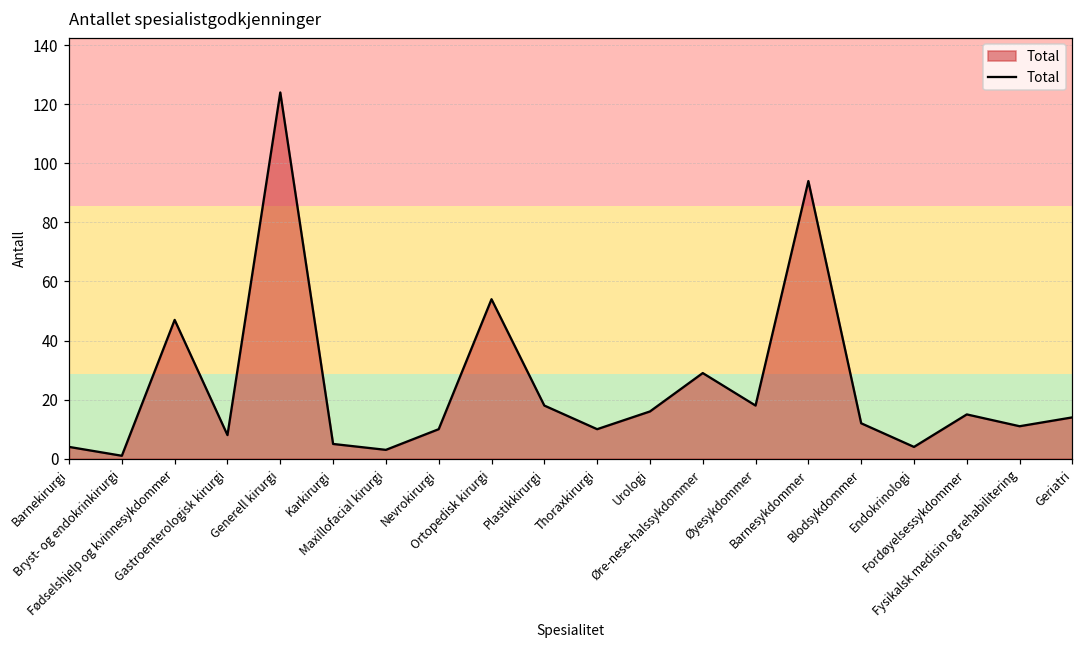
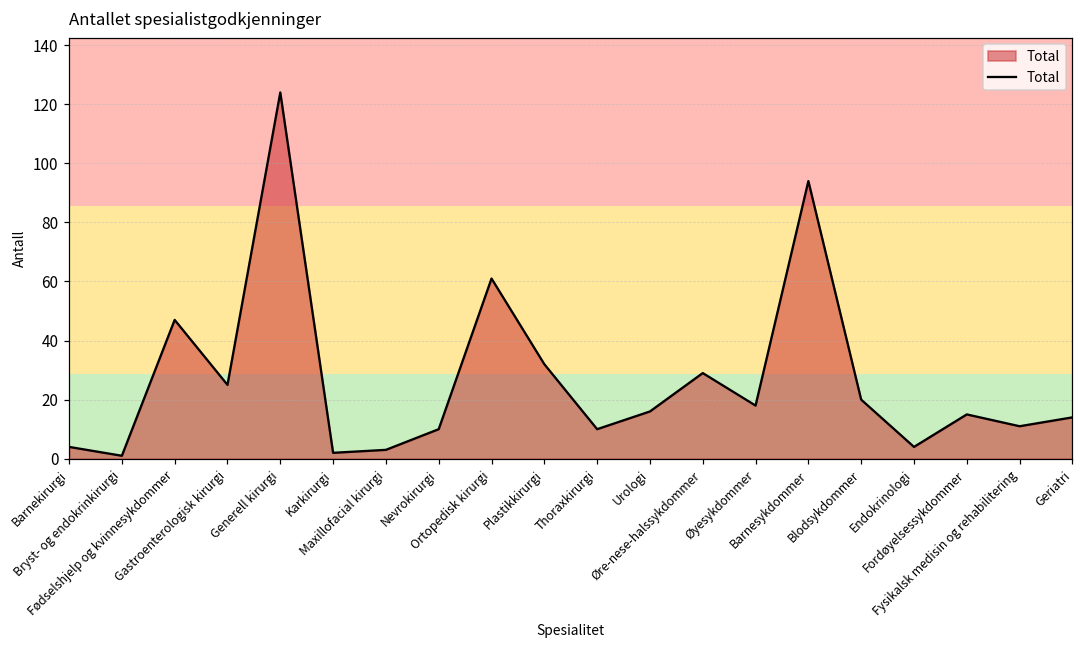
Gastroenterologisk kirurgi: 8 -> 25
Karkirurgi: 5 -> 2
Ortopedisk kirurgi: 54 -> 61
Plastikkirurgi: 18 -> 32
Blodsykdommer: 12 -> 20
